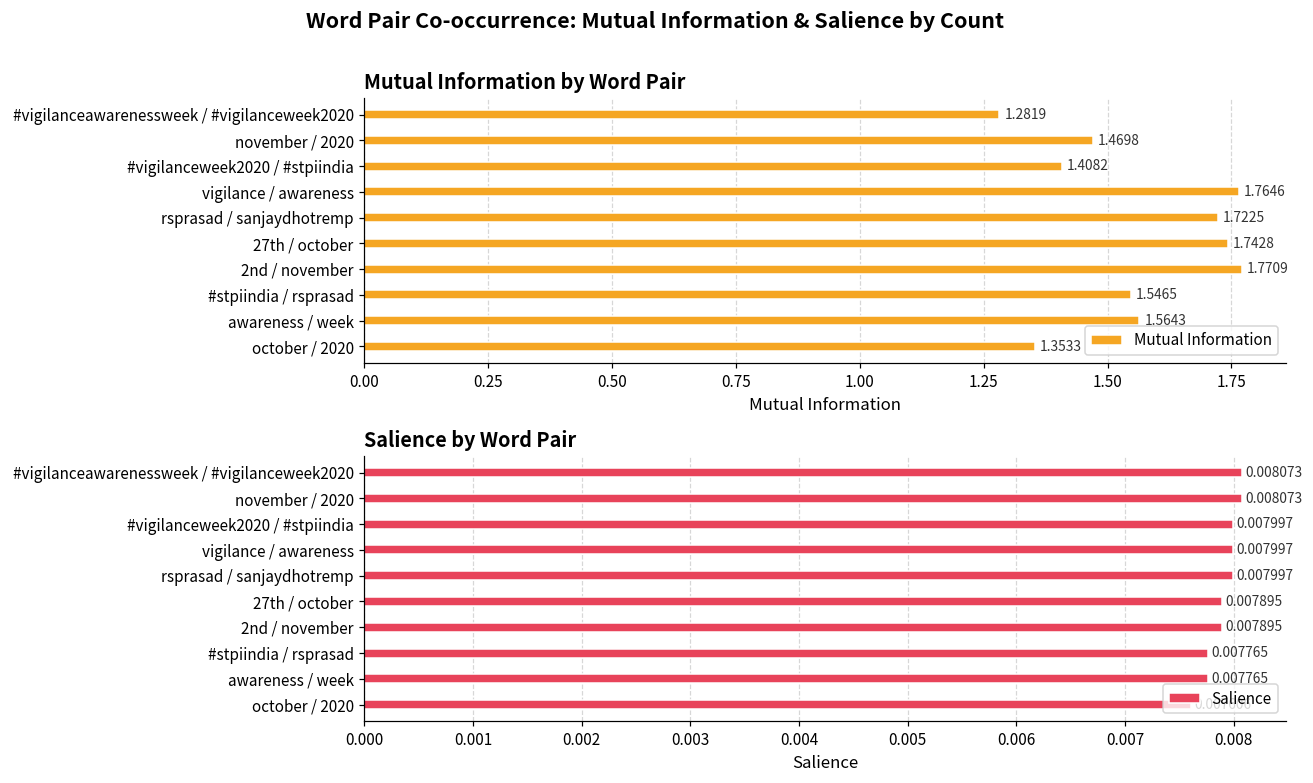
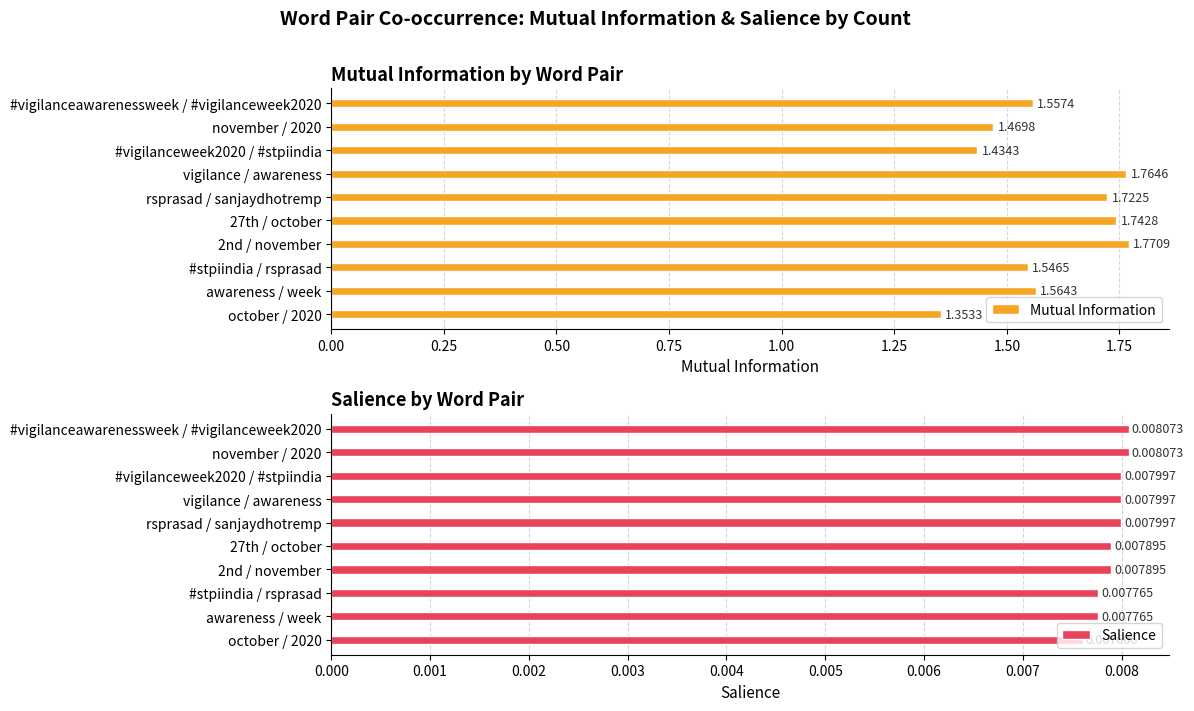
Mutual Information by Word Pair, #vigilanceawarenessweek / #vigilanceweek2020: 1.2819 -> 1.5574
Mutual Information by Word Pair, #vigilanceweek2020 / #stpiindia: 1.4082 -> 1.4343
